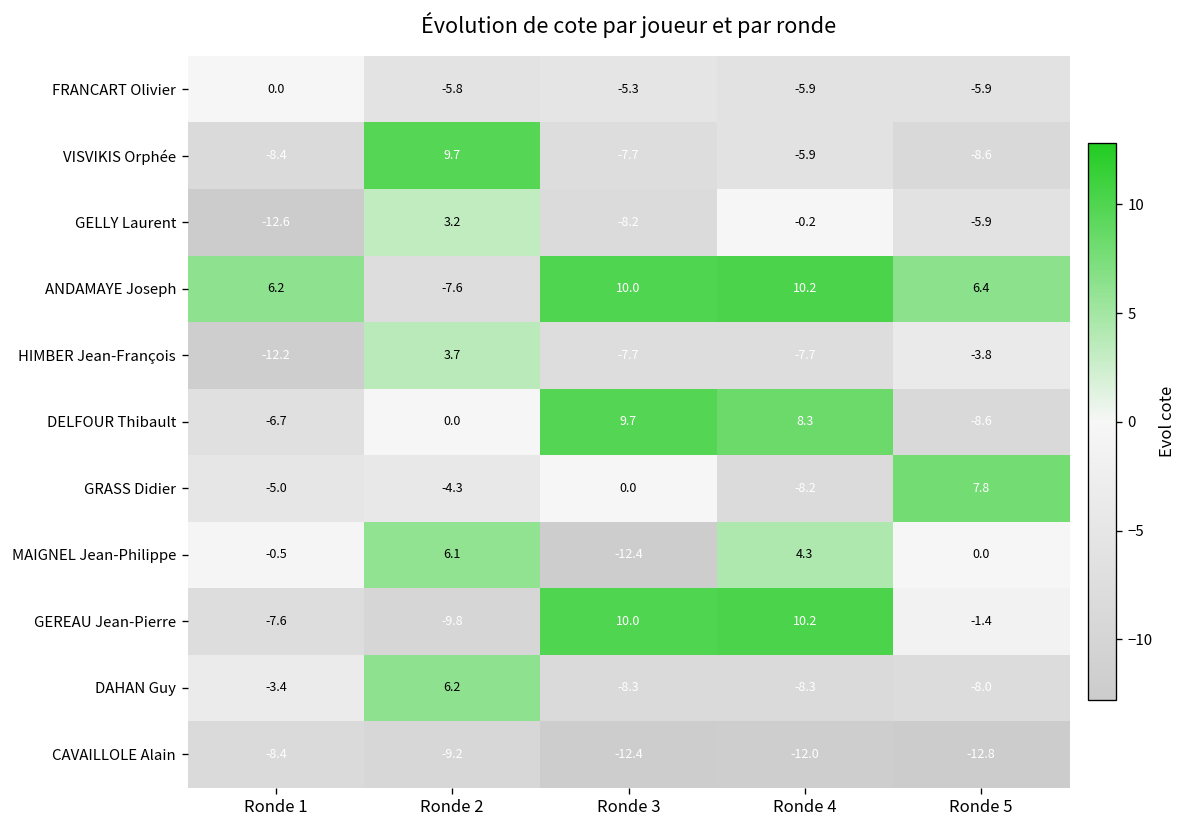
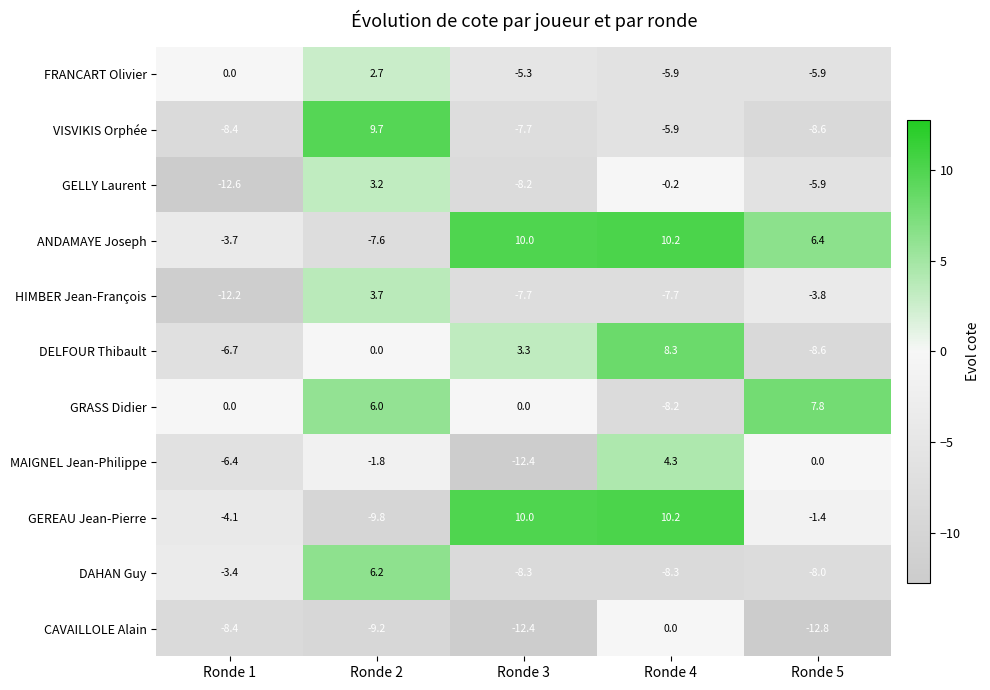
FRANCART Olivier, Ronde 2: -5.8 -> 2.7
ANDAMAYE Joseph, Ronde 1: 6.2 -> -3.7
DELFOUR Thibault, Ronde 3: 9.7 -> 3.3
GRASS Didier, Ronde 1: -5.0 -> 0.0
GRASS Didier, Ronde 2: -4.3 -> 6.0
MAIGNEL Jean-Philippe, Ronde 1: -0.5 -> -6.4
MAIGNEL Jean-Philippe, Ronde 2: 6.1 -> -1.8
GEREAU Jean-Pierre, Ronde 1: -7.6 -> -4.1
CAVAILLOLE Alain, Ronde 4: -12.0 -> 0.0
